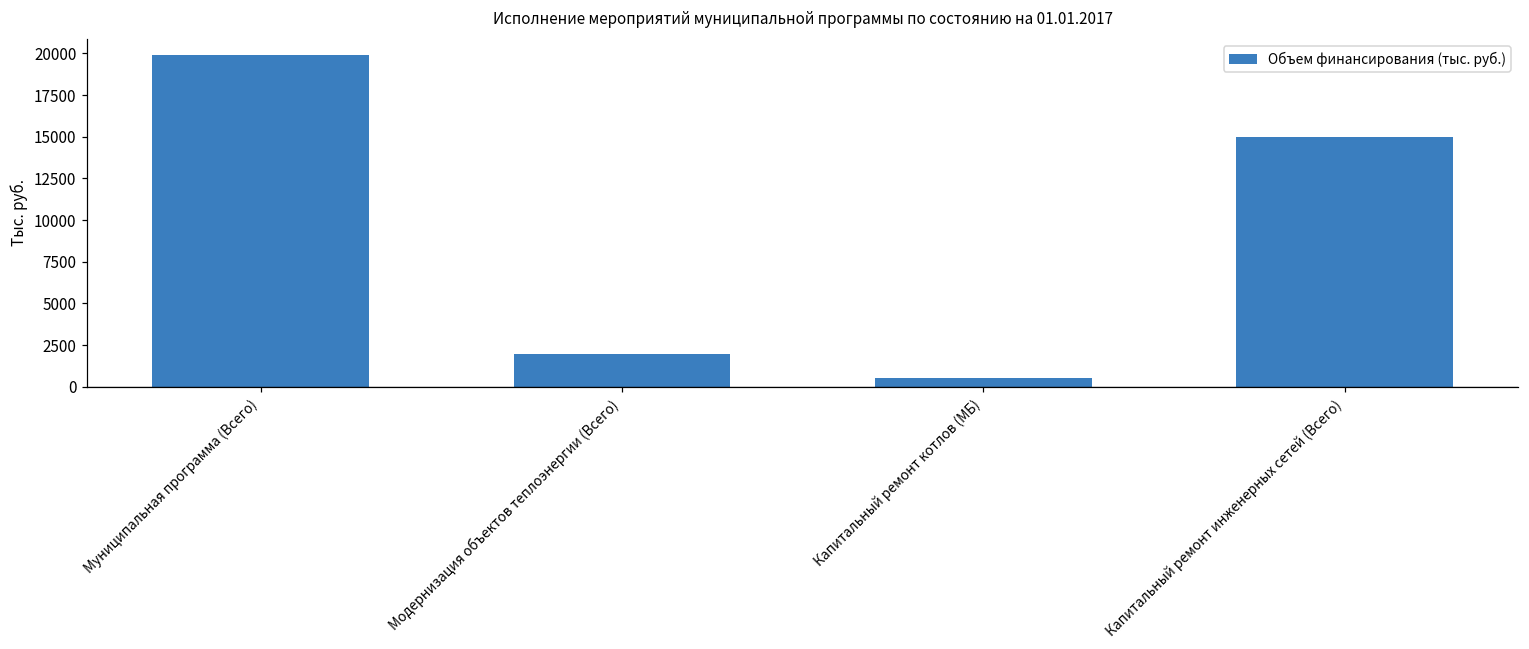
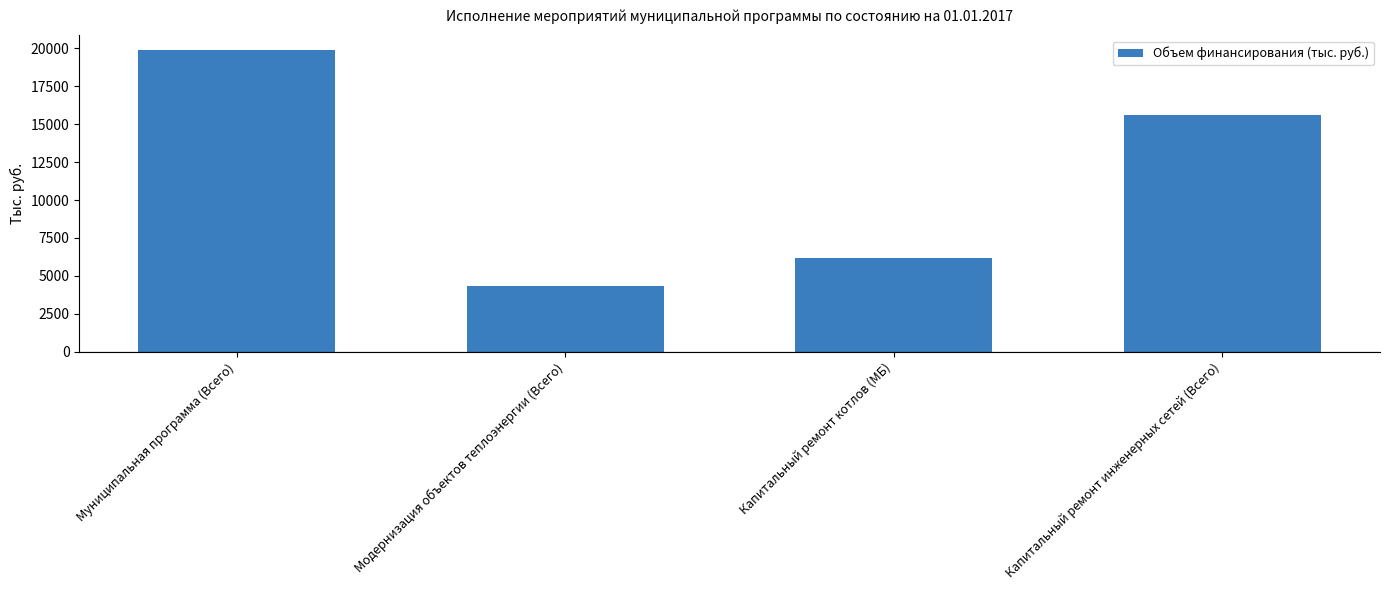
Модернизация объектов теплоэнергии (Всего): 2000 -> 4300
Капитальный ремонт котлов (МБ): 500 -> 6200
Капитальный ремонт инженерных сетей (Всего): 15000 -> 15600
